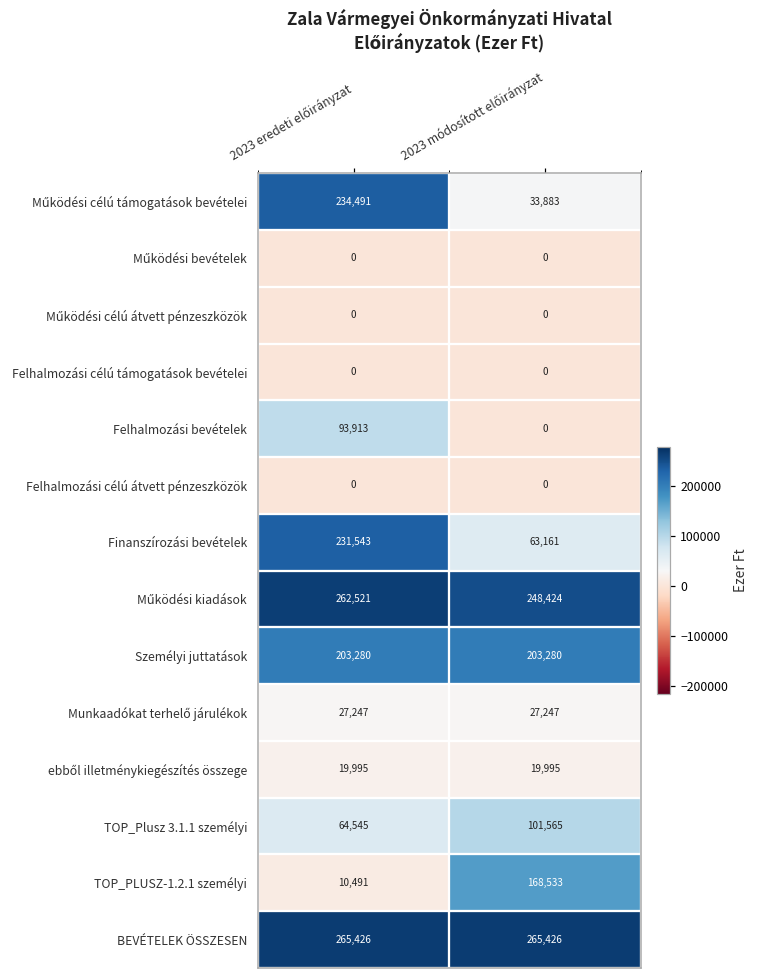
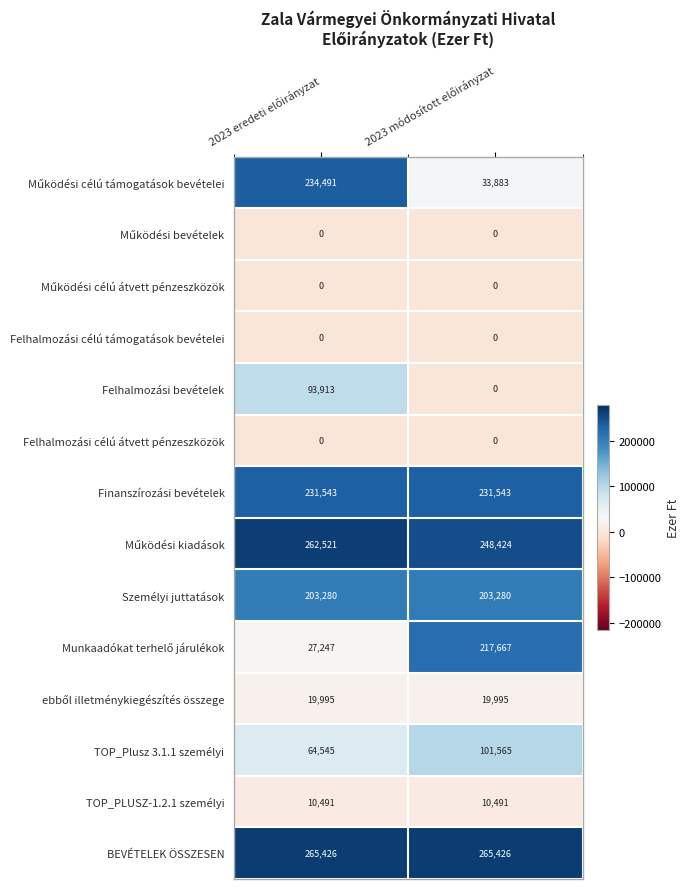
Finanszírozási bevételek, 2023 módosított előirányzat: 63,161 -> 231,543
Munkaadókat terhelő járulékok, 2023 módosított előirányzat: 27,247 -> 217,667
TOP_PLUSZ-1.2.1 személyi, 2023 módosított előirányzat: 168,533 -> 10,491
